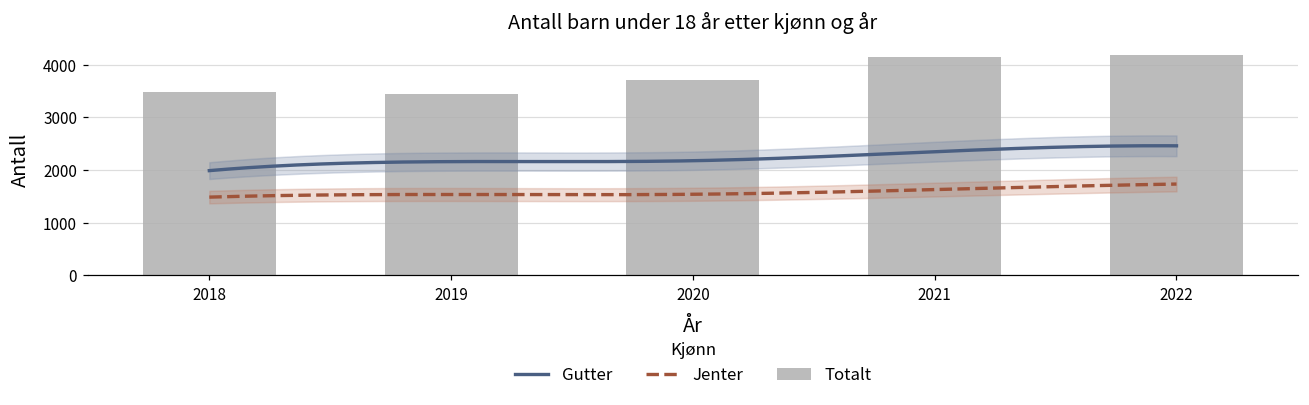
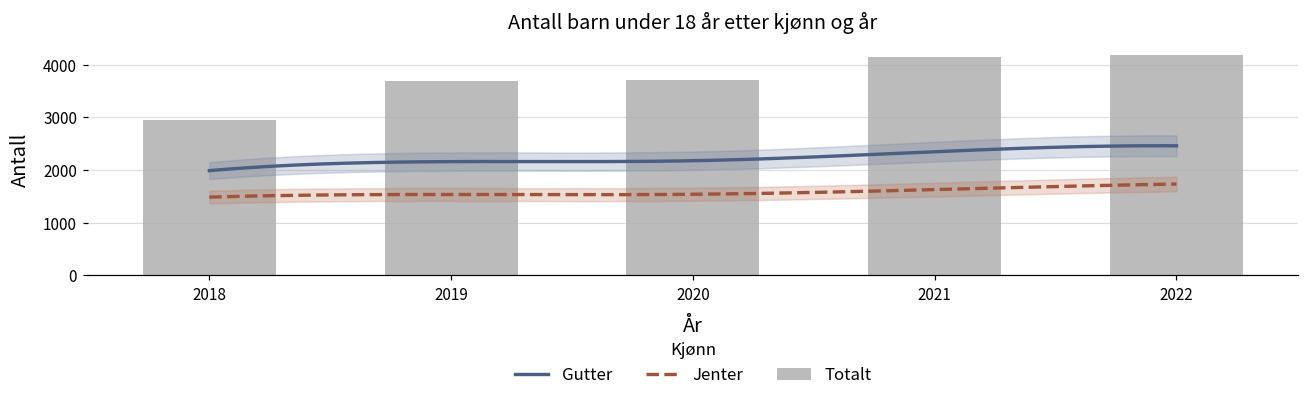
Totalt, 2018: 3500 -> 3000
Totalt, 2019: 3400 -> 3700
